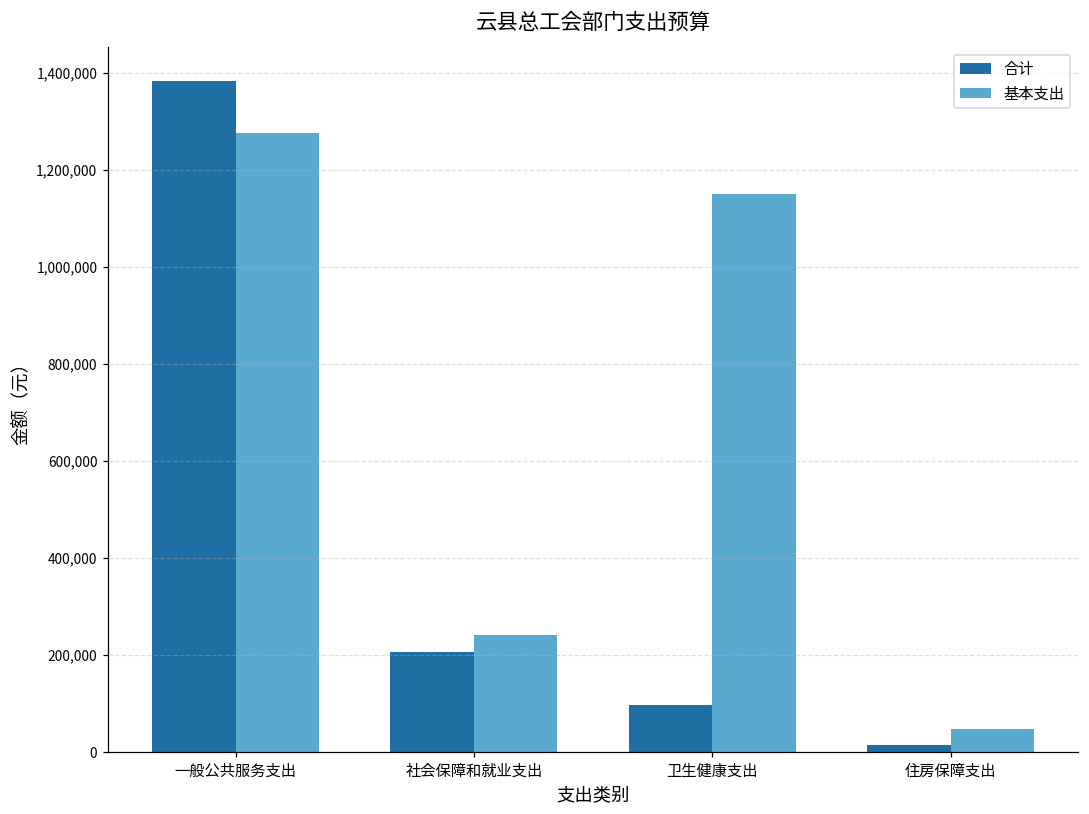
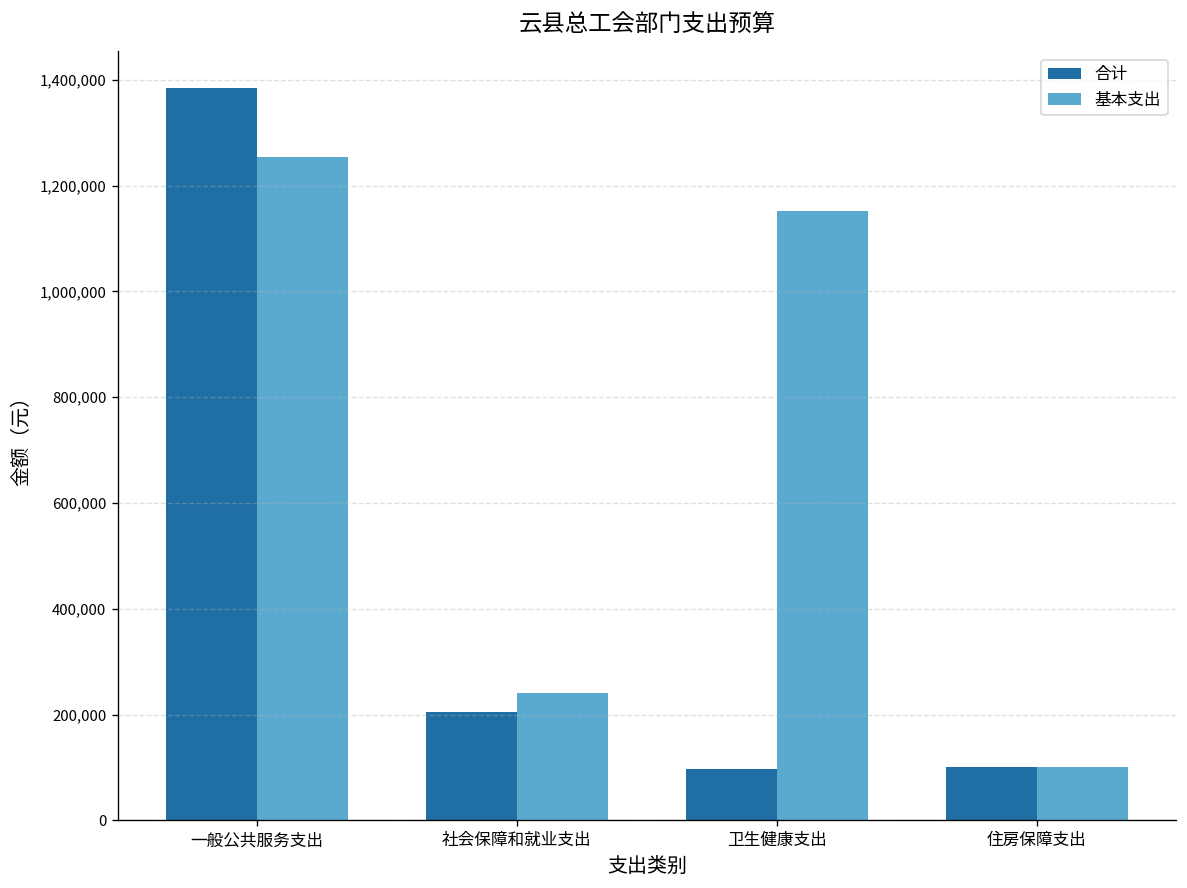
基本支出, 一般公共服务支出: 1,280,000 -> 1,250,000
合计, 住房保障支出: 10,000 -> 100,000
基本支出, 住房保障支出: 50,000 -> 100,000
